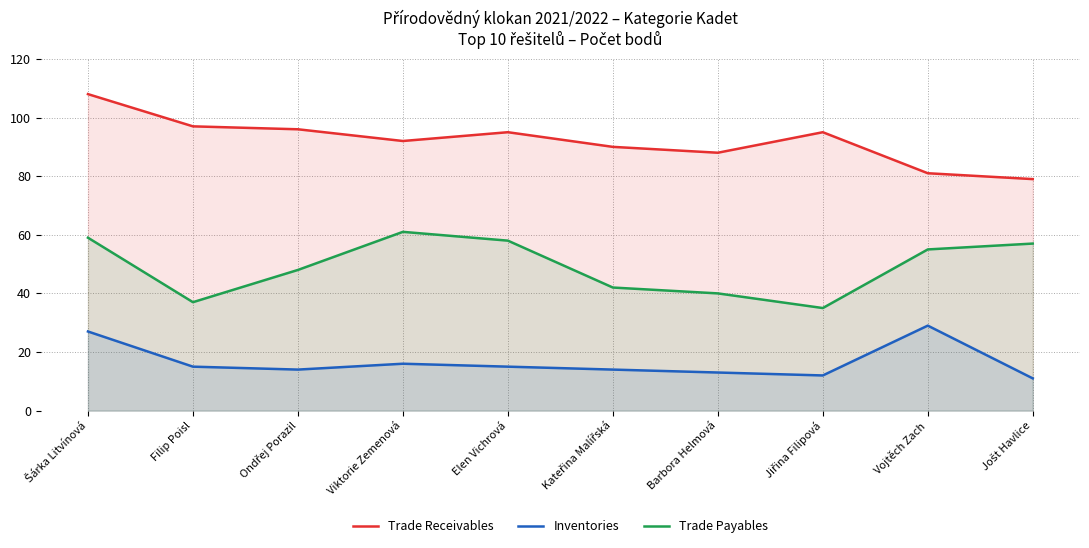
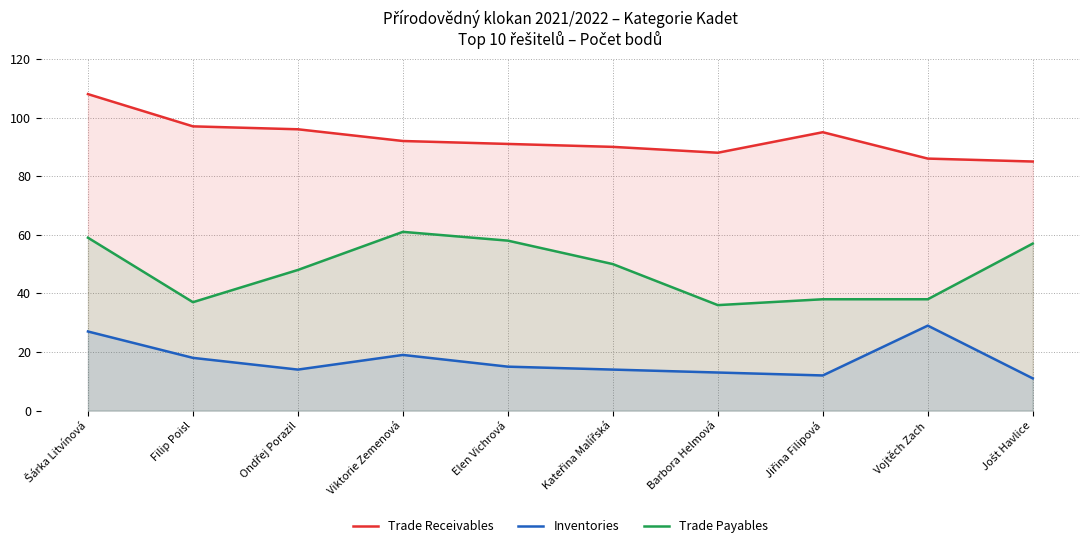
Inventories, Filip Poisl: 15 -> 18
Inventories, Viktorie Zemenová: 16 -> 19
Trade Receivables, Elen Vichrová: 95 -> 91
Trade Payables, Kateřina Malířská: 42 -> 50
Trade Payables, Barbora Helmová: 40 -> 36
Trade Payables, Jiřina Filipová: 35 -> 38
Trade Receivables, Vojtěch Zach: 81 -> 86
Trade Payables, Vojtěch Zach: 55 -> 38
Trade Receivables, Jošt Havlice: 79 -> 85
